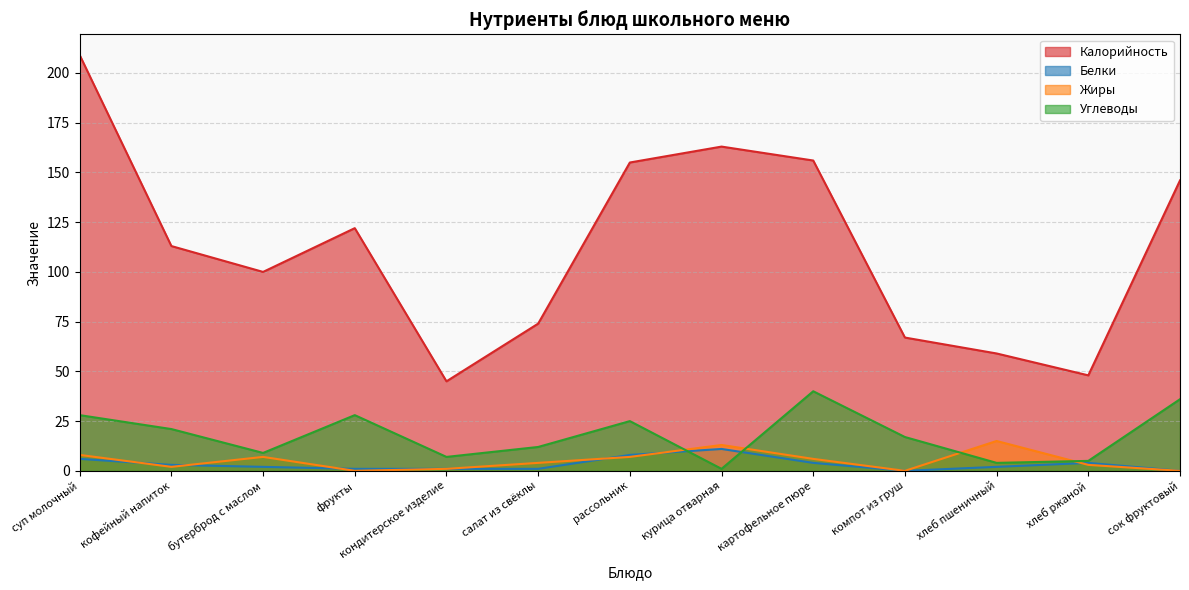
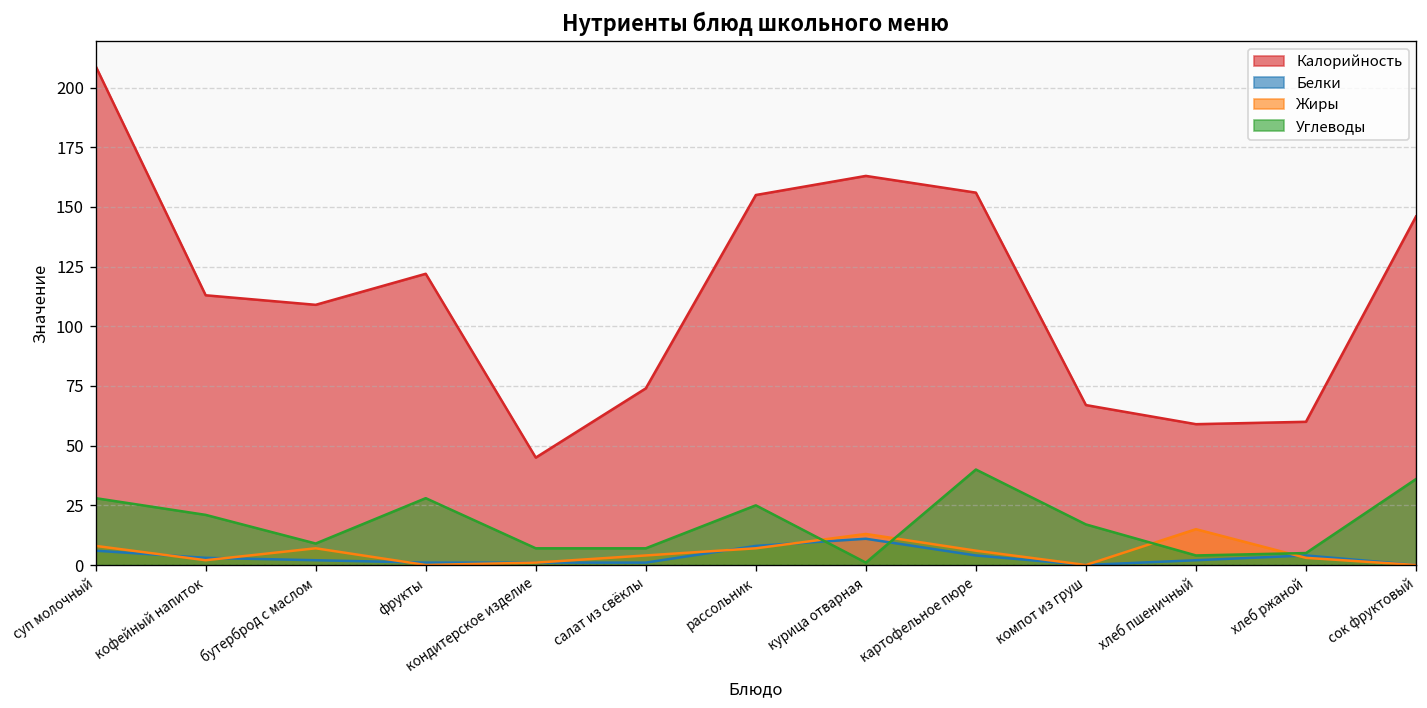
Калорийность, бутерброд с маслом: 100 -> 109
Углеводы, салат из свёклы: 12 -> 7
Калорийность, хлеб ржаной: 48 -> 60
